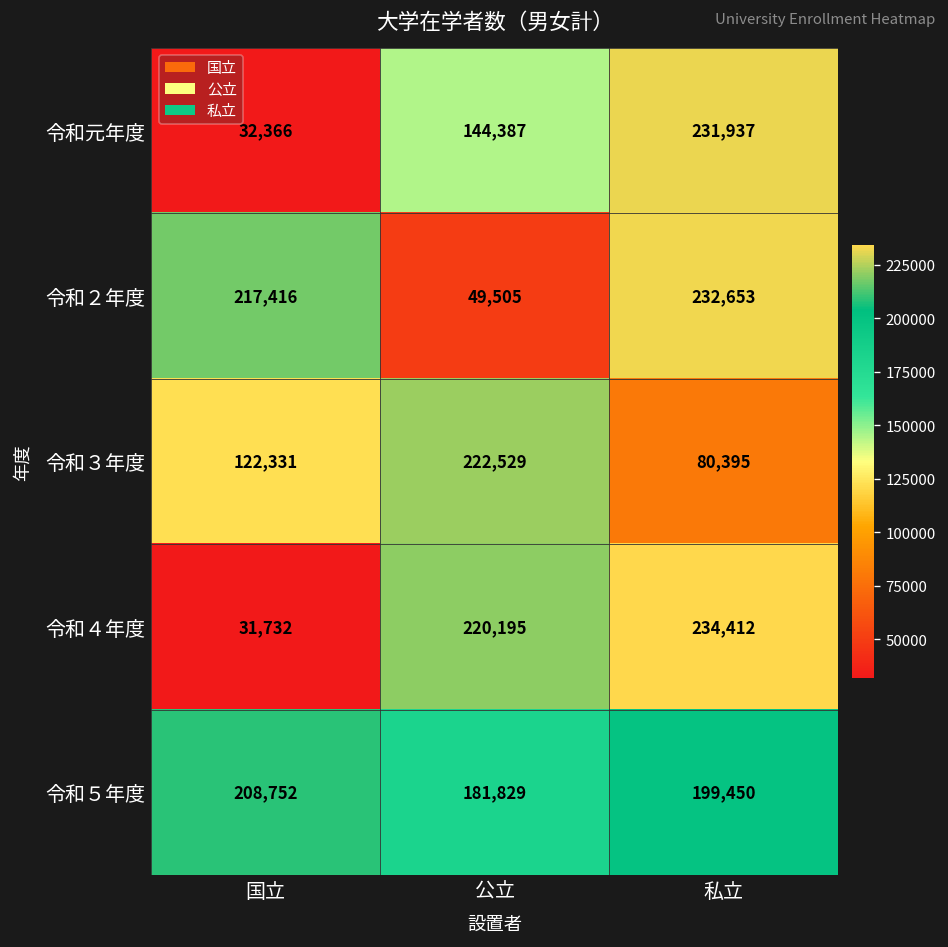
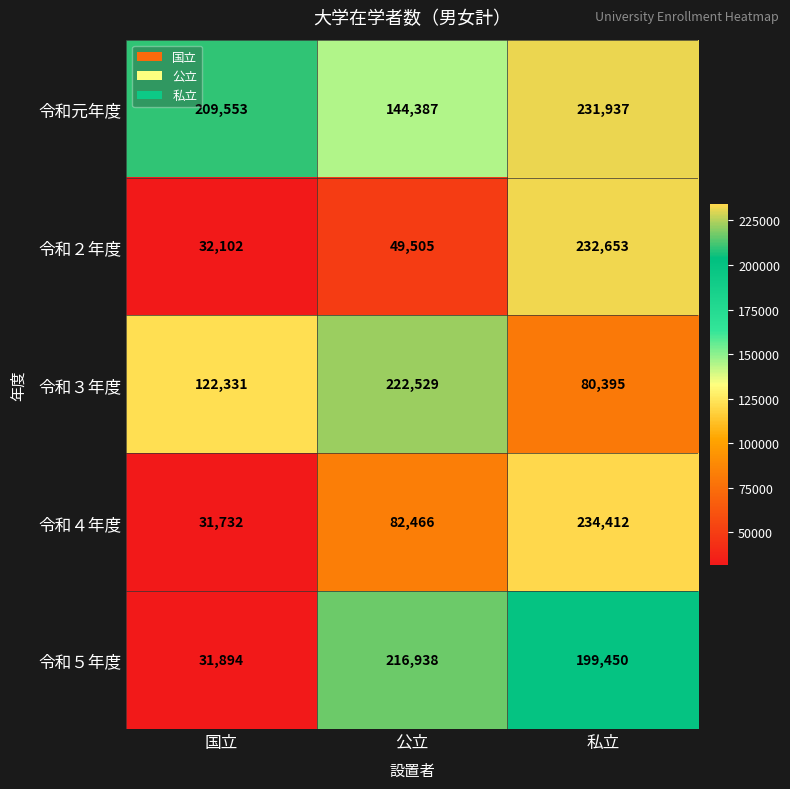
令和元年度, 国立: 32,366 -> 209,553
令和２年度, 国立: 217,416 -> 32,102
令和４年度, 公立: 220,195 -> 82,466
令和５年度, 国立: 208,752 -> 31,894
令和５年度, 公立: 181,829 -> 216,938
